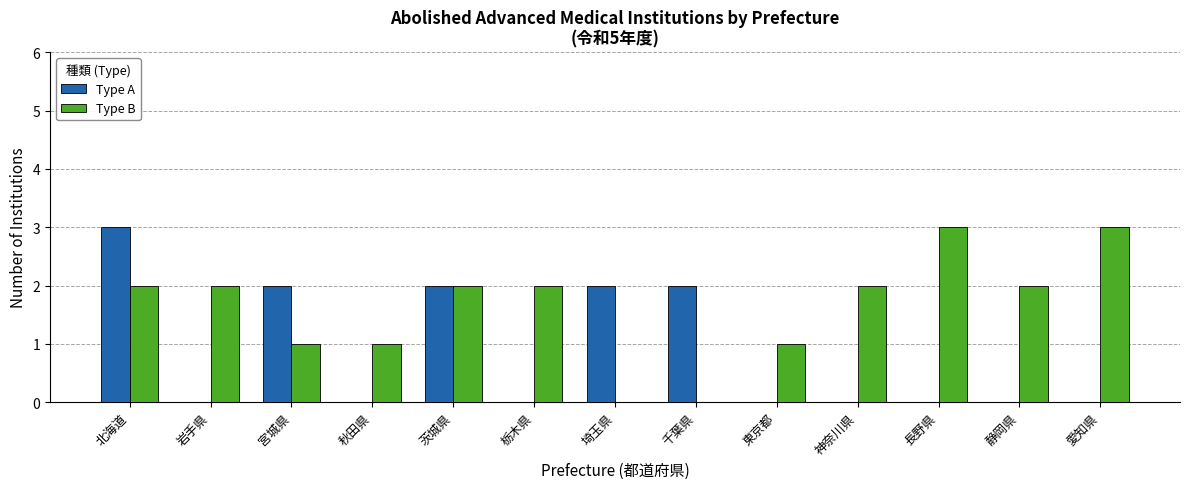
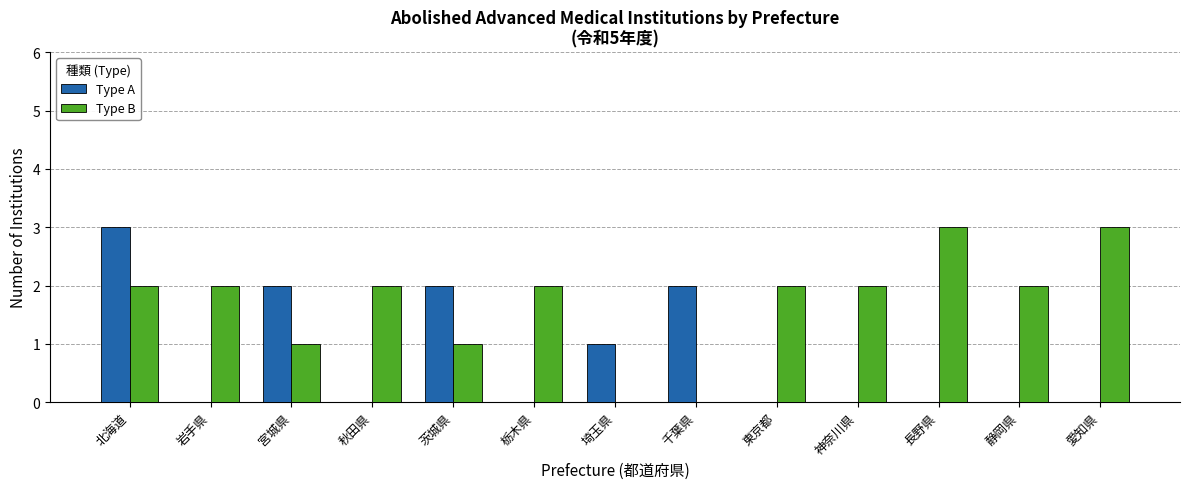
Type B, 秋田県: 1 -> 2
Type B, 茨城県: 2 -> 1
Type A, 埼玉県: 2 -> 1
Type B, 東京都: 1 -> 2
